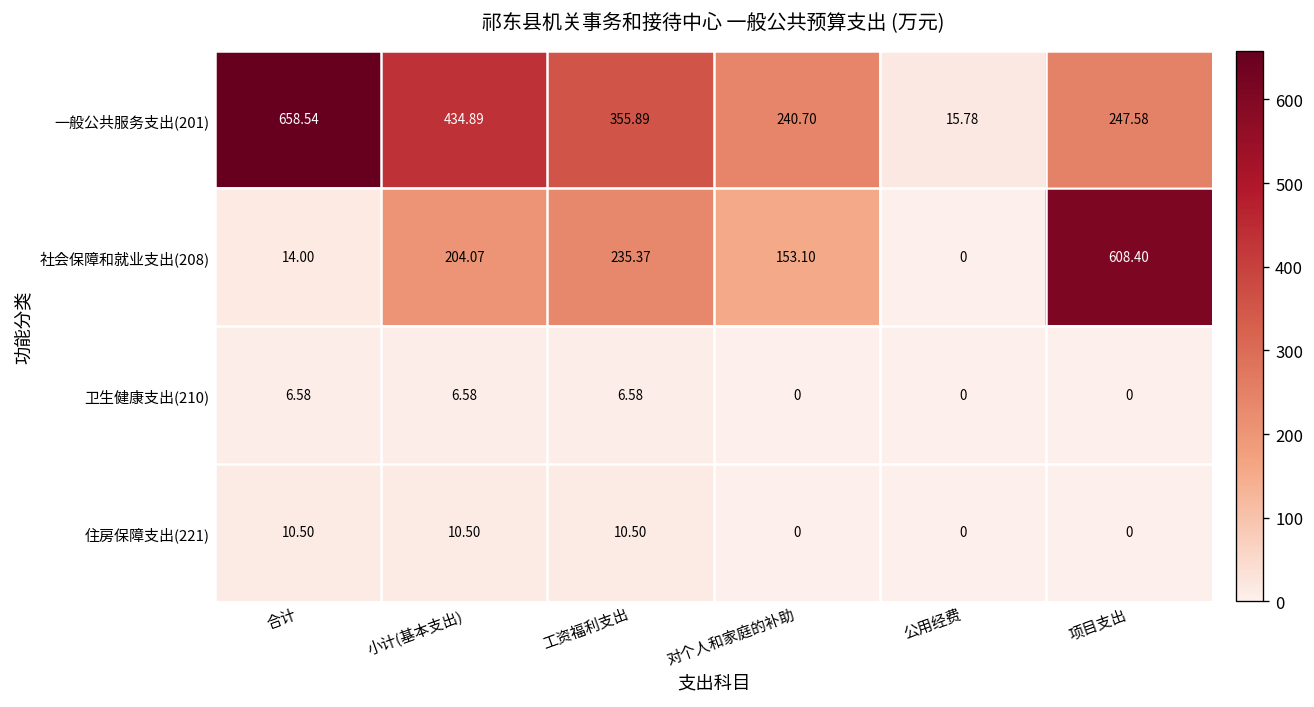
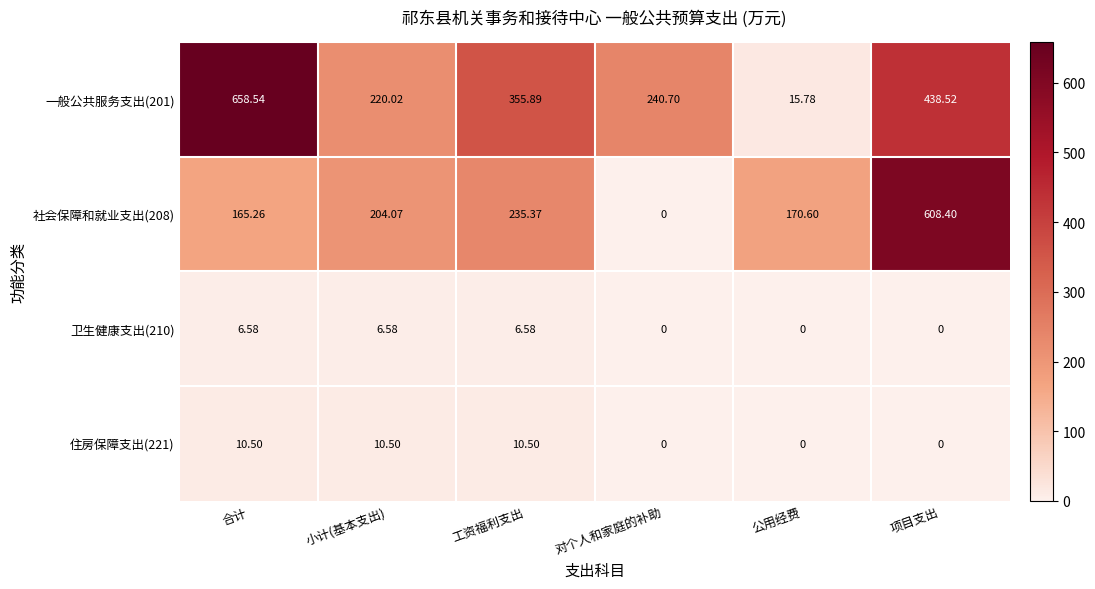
一般公共服务支出(201), 小计(基本支出): 434.89 -> 220.02
一般公共服务支出(201), 项目支出: 247.58 -> 438.52
社会保障和就业支出(208), 合计: 14.00 -> 165.26
社会保障和就业支出(208), 对个人和家庭的补助: 153.10 -> 0
社会保障和就业支出(208), 公用经费: 0 -> 170.60
